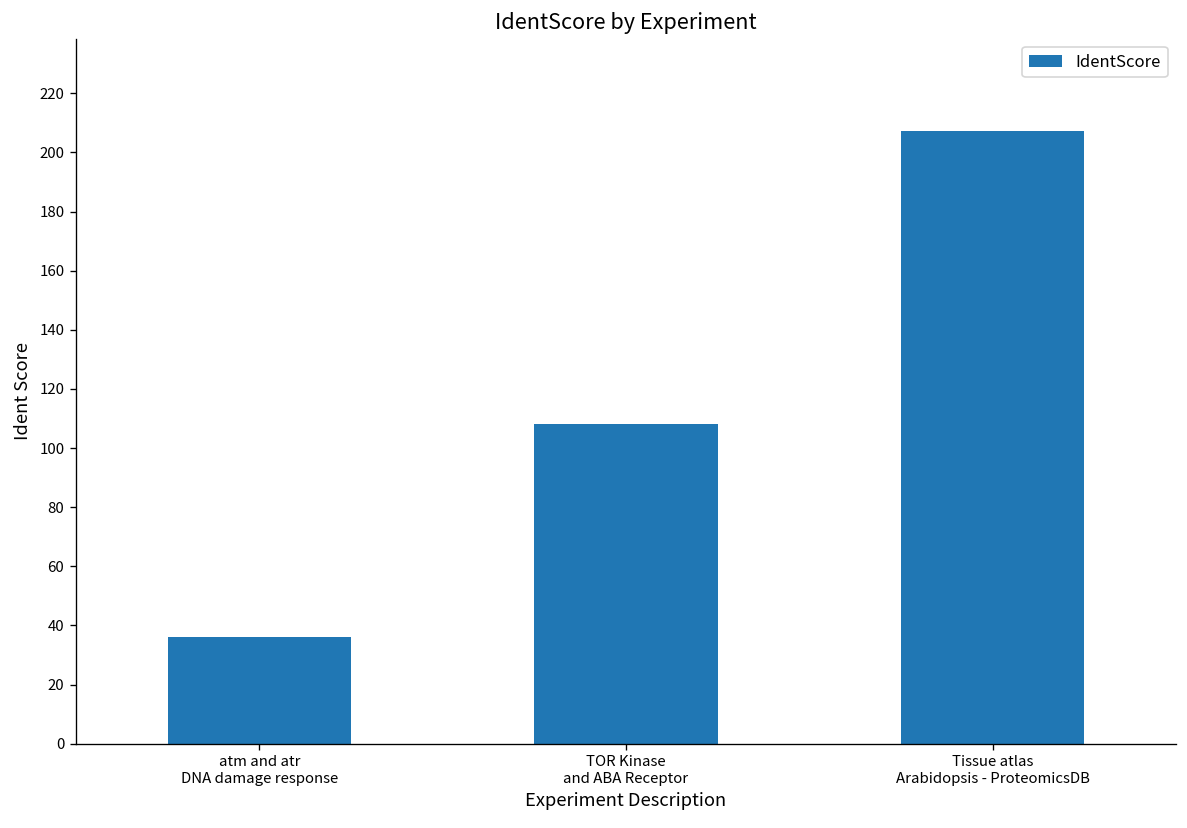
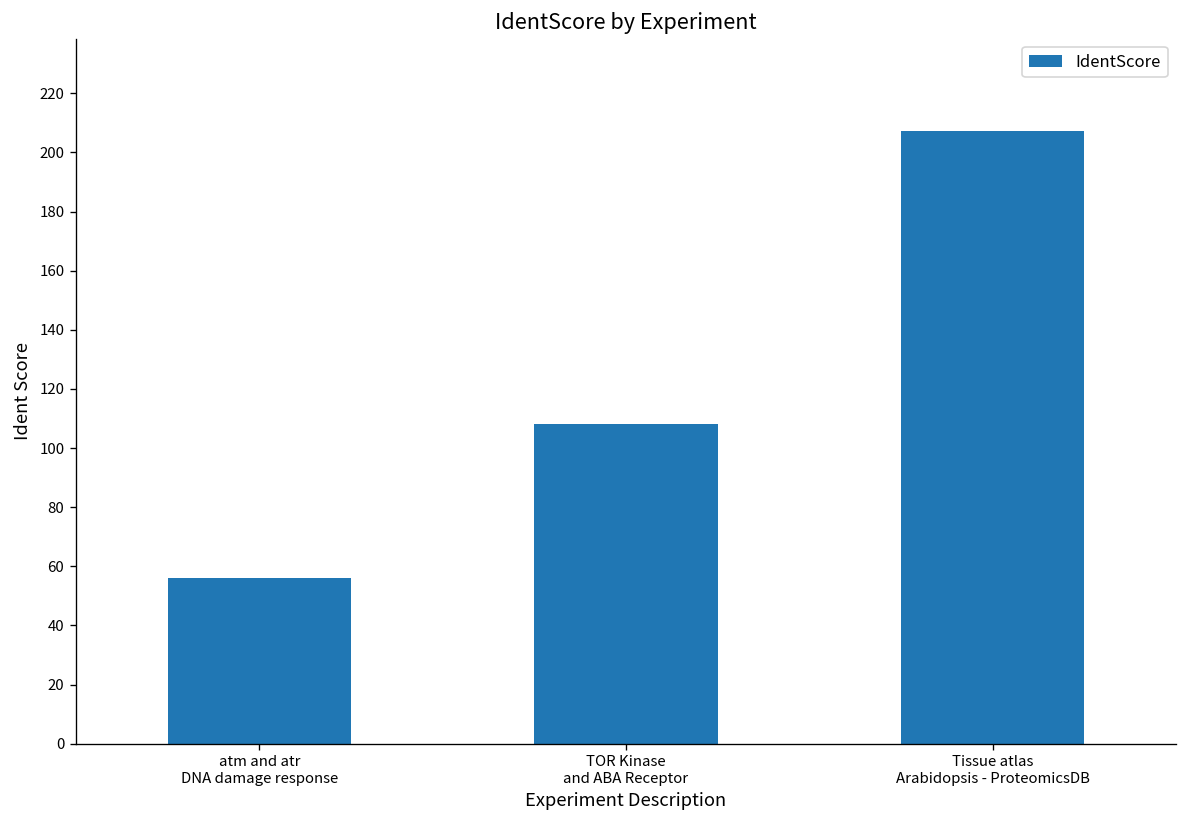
atm and atr DNA damage response: 36 -> 56
